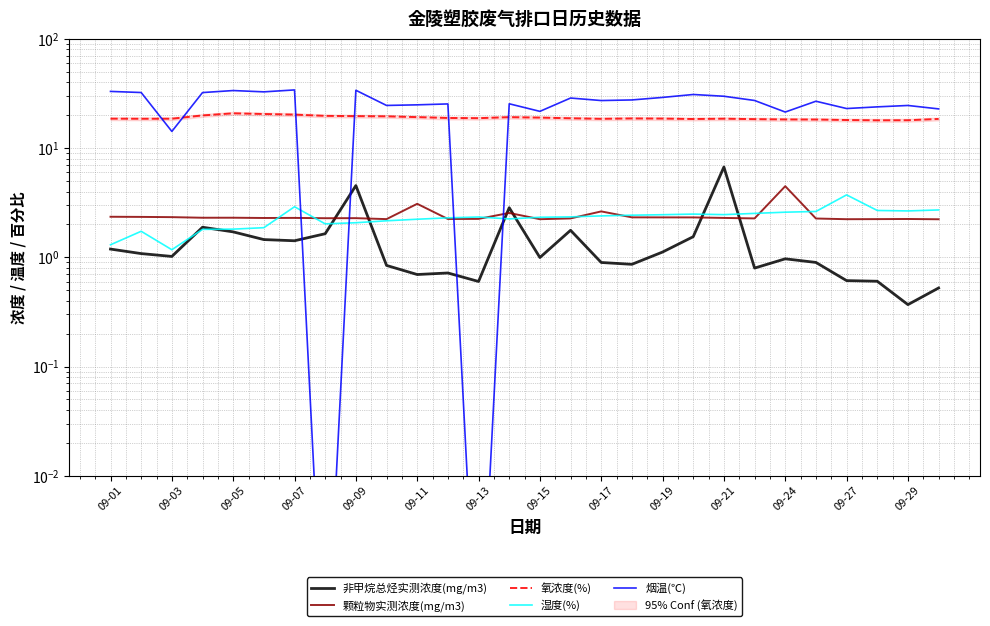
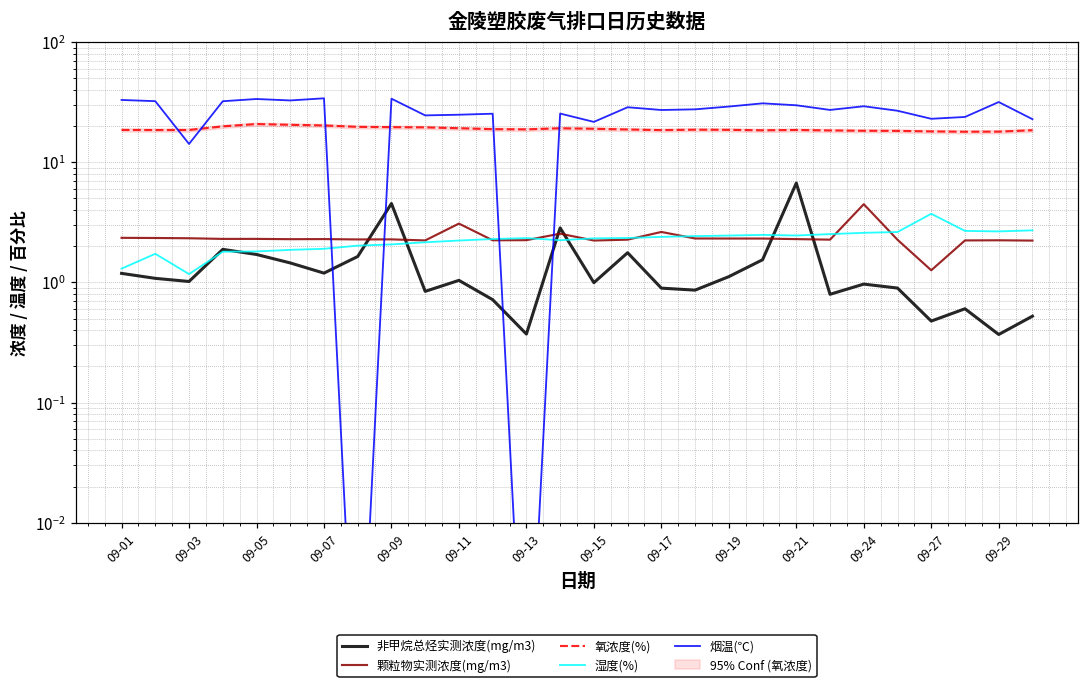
非甲烷总烃实测浓度(mg/m3), 09-07: 1.4 -> 1.2
湿度(%), 09-07: 2.9 -> 1.9
非甲烷总烃实测浓度(mg/m3), 09-11: 0.7 -> 1.0
非甲烷总烃实测浓度(mg/m3), 09-13: 0.6 -> 0.37
烟温(℃), 09-24: 21 -> 29
非甲烷总烃实测浓度(mg/m3), 09-27: 0.6 -> 0.5
颗粒物实测浓度(mg/m3), 09-27: 2.2 -> 1.3
烟温(℃), 09-29: 25 -> 32
